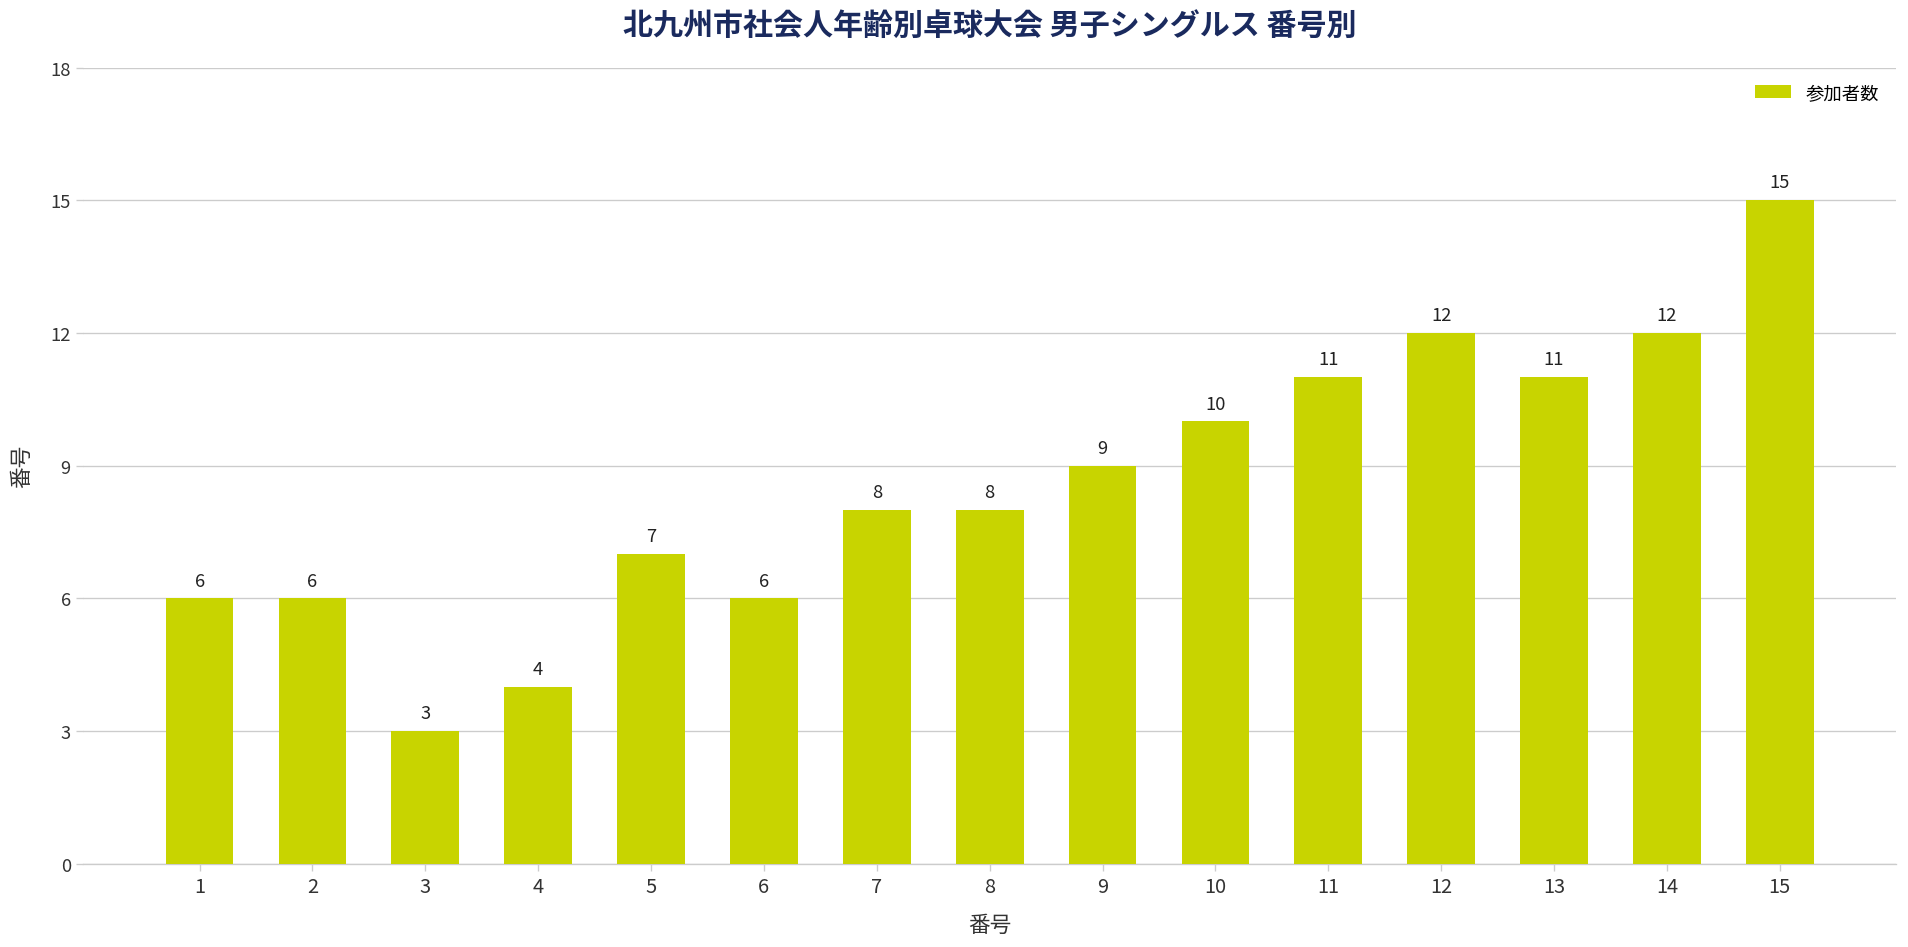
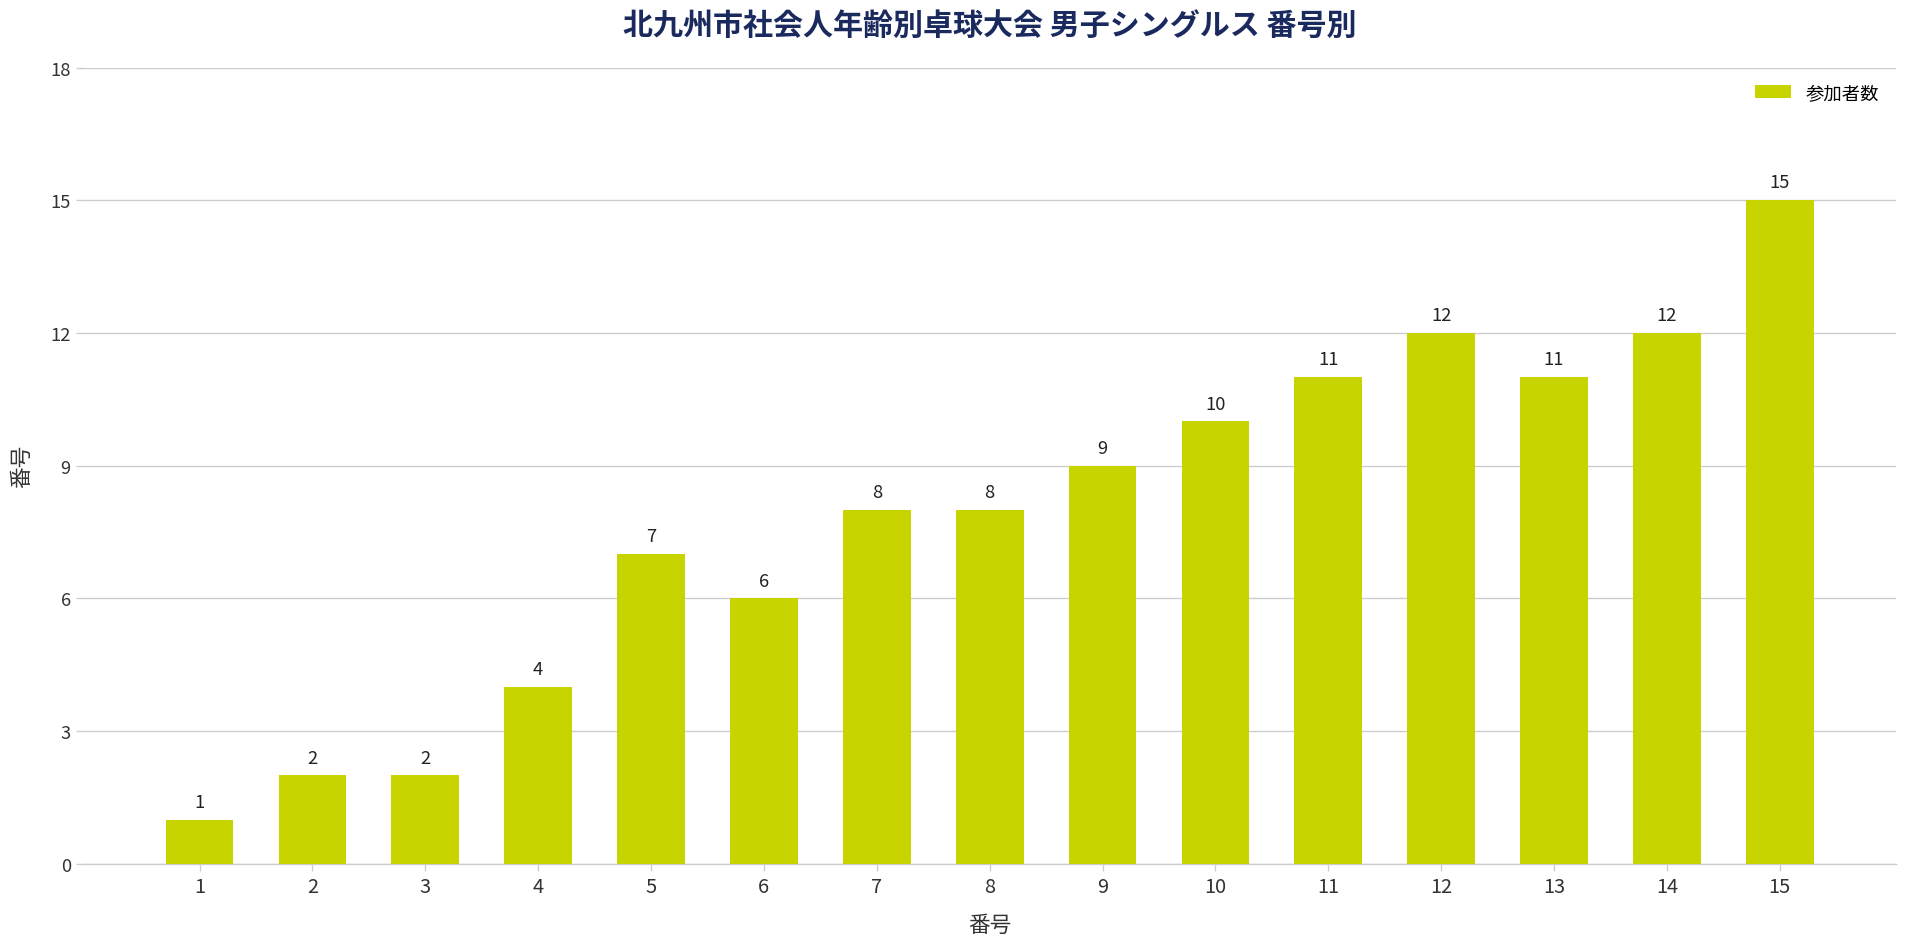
1: 6 -> 1
2: 6 -> 2
3: 3 -> 2
